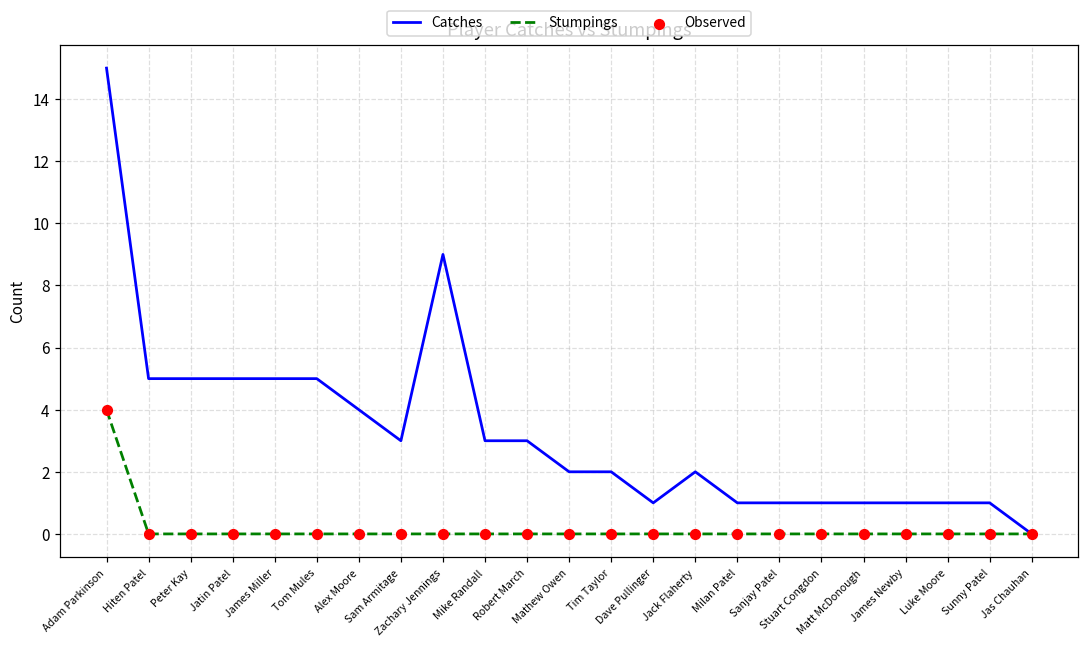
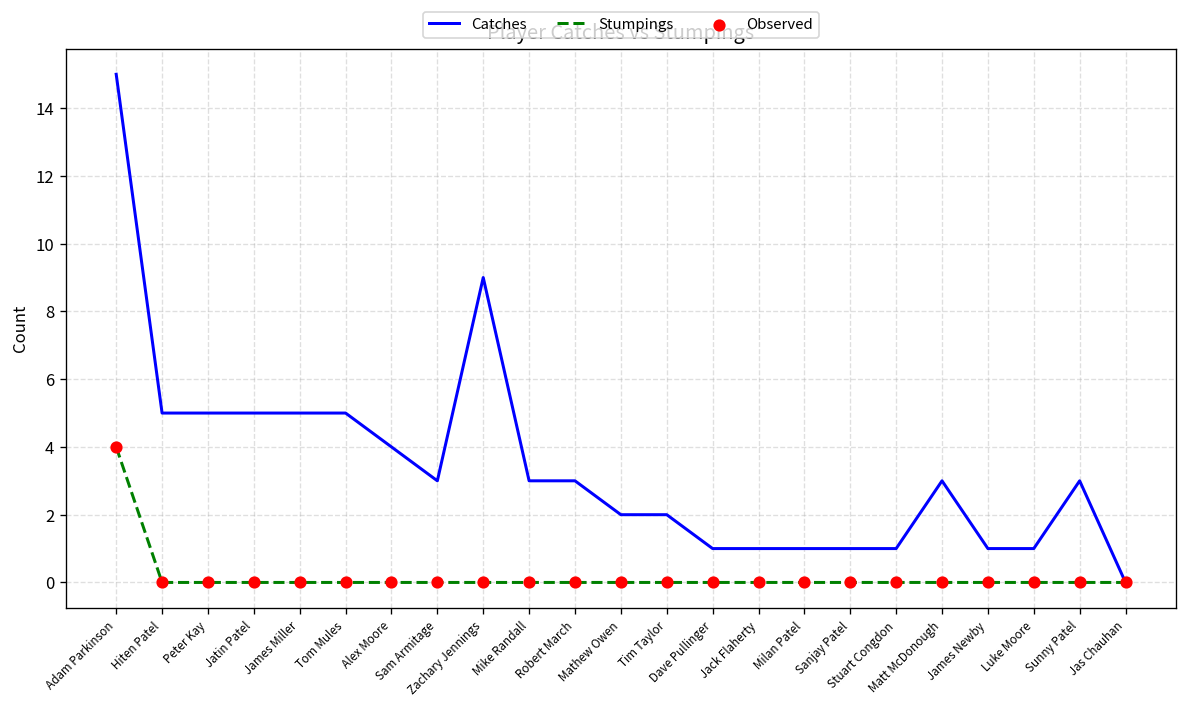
Catches, Jack Flaherty: 2 -> 1
Catches, Matt McDonough: 1 -> 3
Catches, Sunny Patel: 1 -> 3
